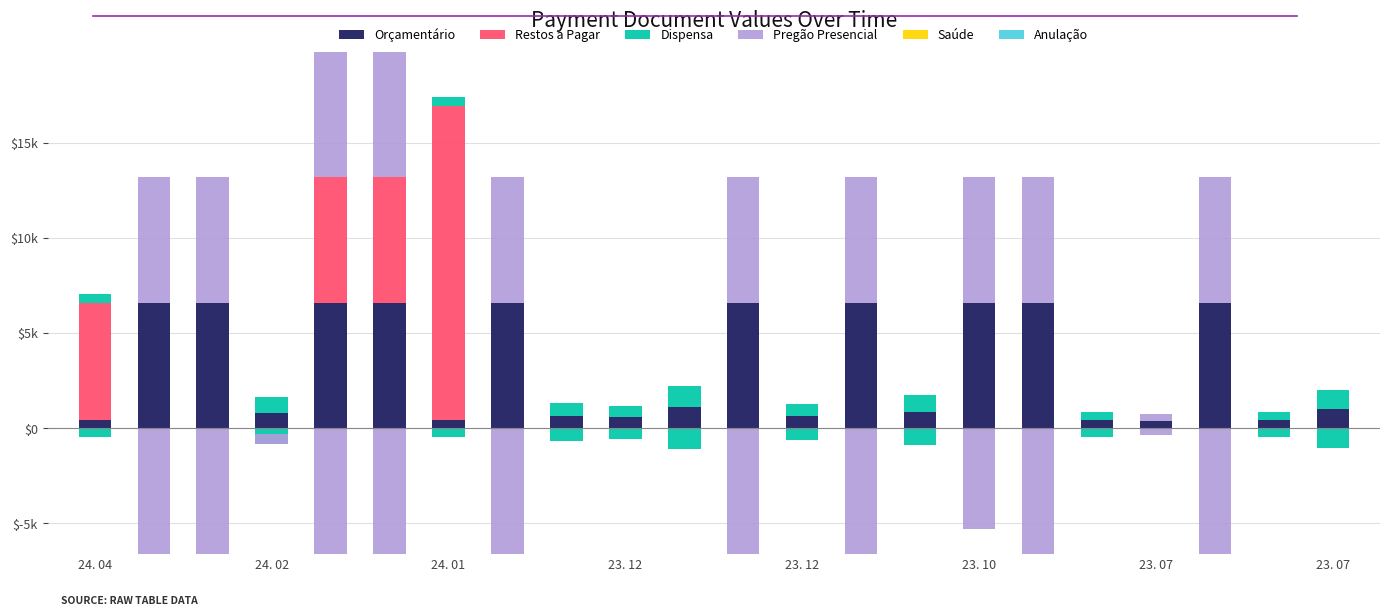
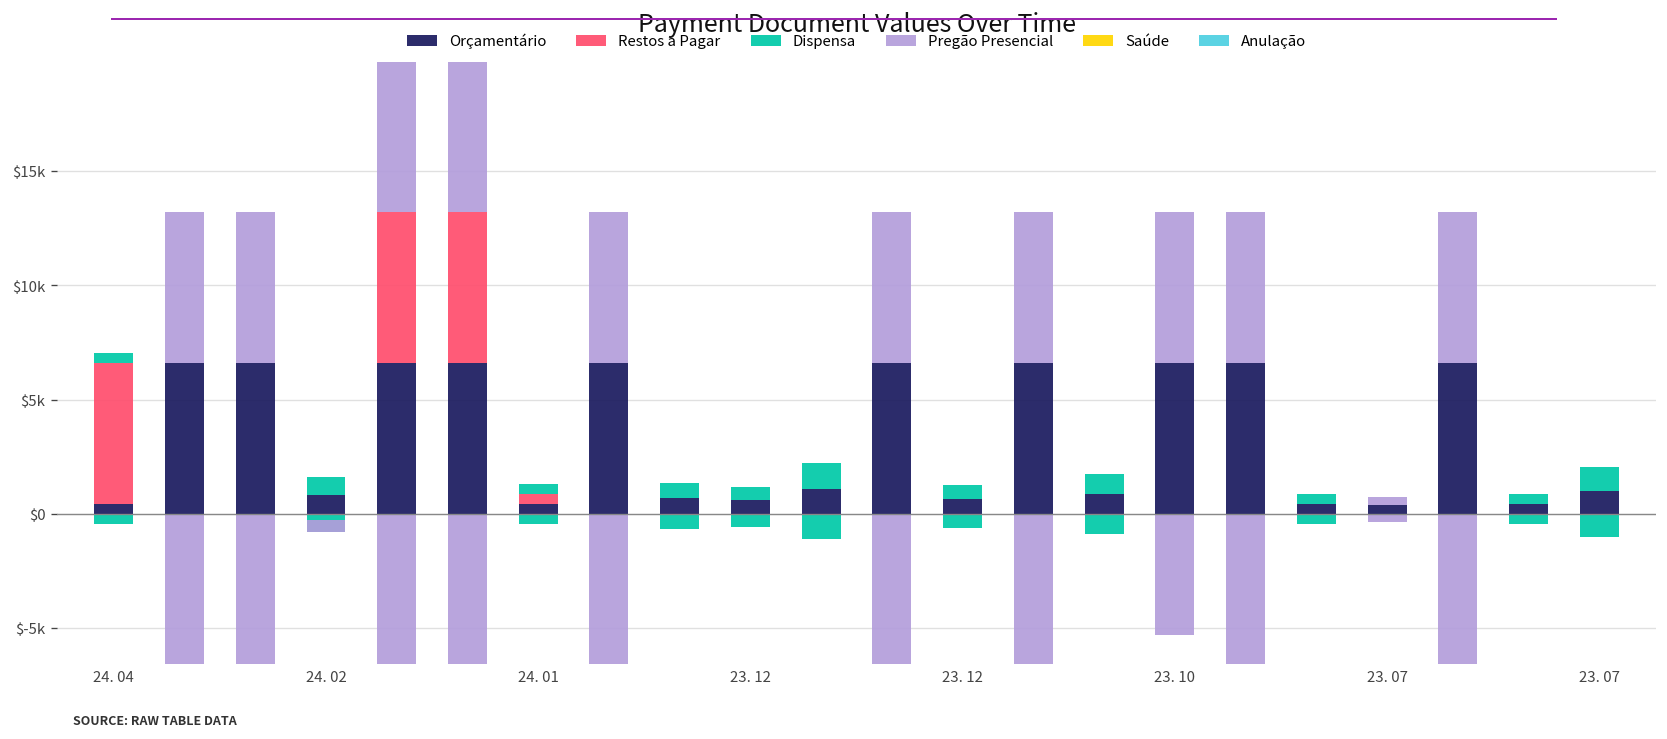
Restos a Pagar, 24. 01: $16500 -> $400
